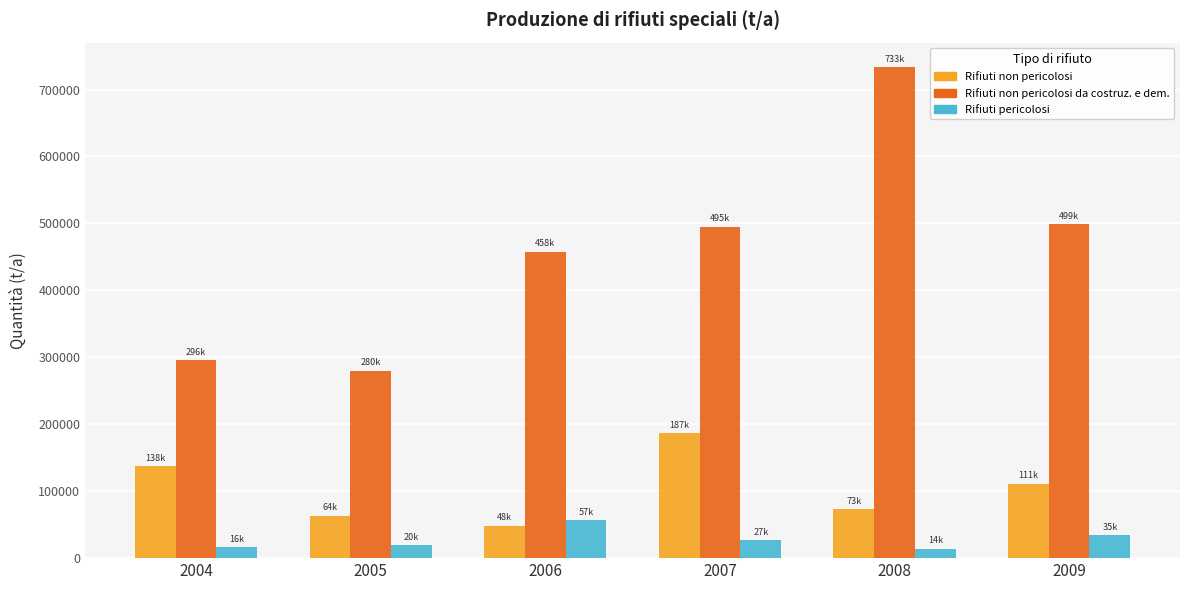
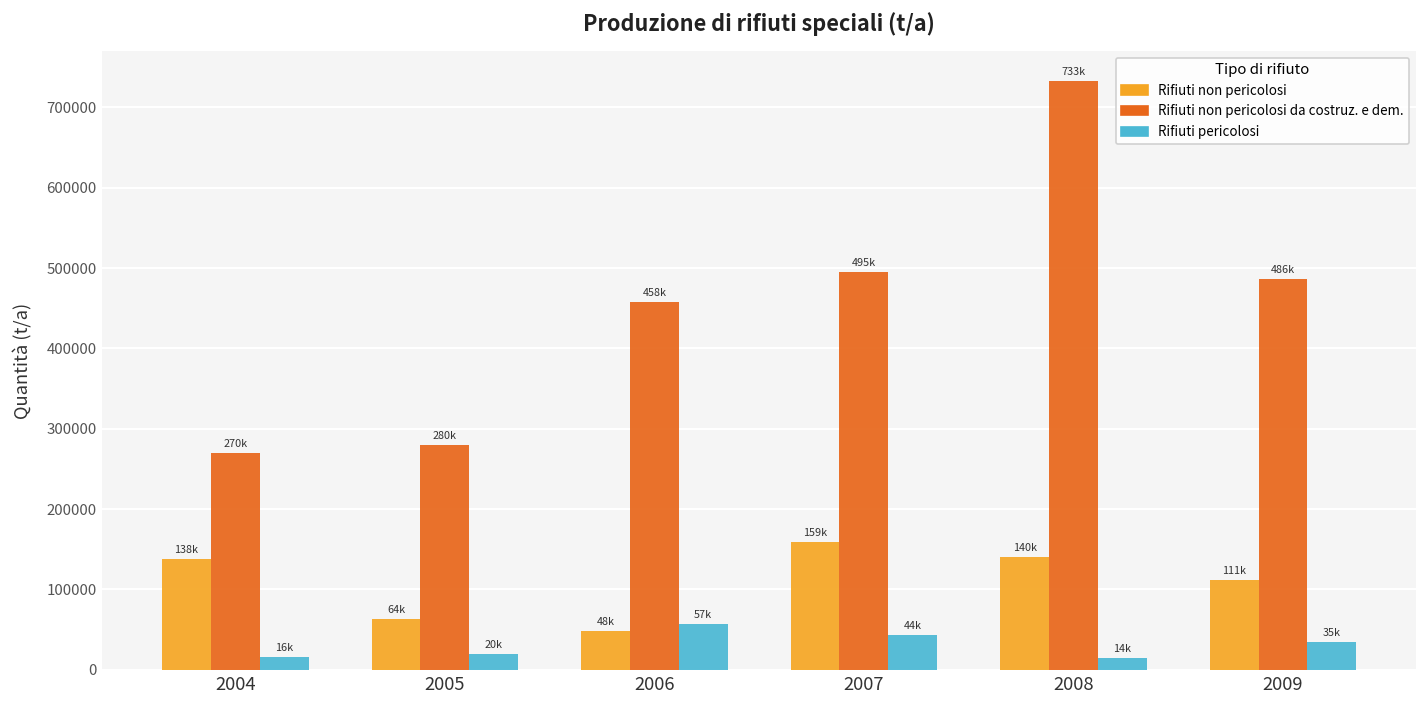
Rifiuti non pericolosi da costruz. e dem., 2004: 296k -> 270k
Rifiuti non pericolosi, 2007: 187k -> 159k
Rifiuti pericolosi, 2007: 27k -> 44k
Rifiuti non pericolosi, 2008: 73k -> 140k
Rifiuti non pericolosi da costruz. e dem., 2009: 499k -> 486k
